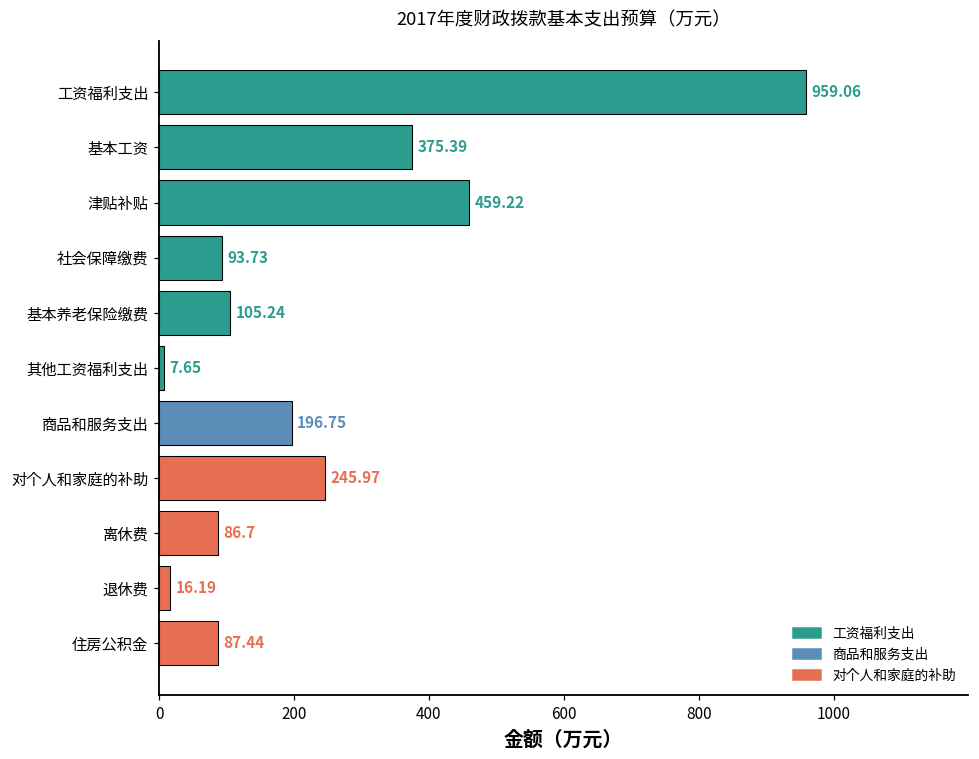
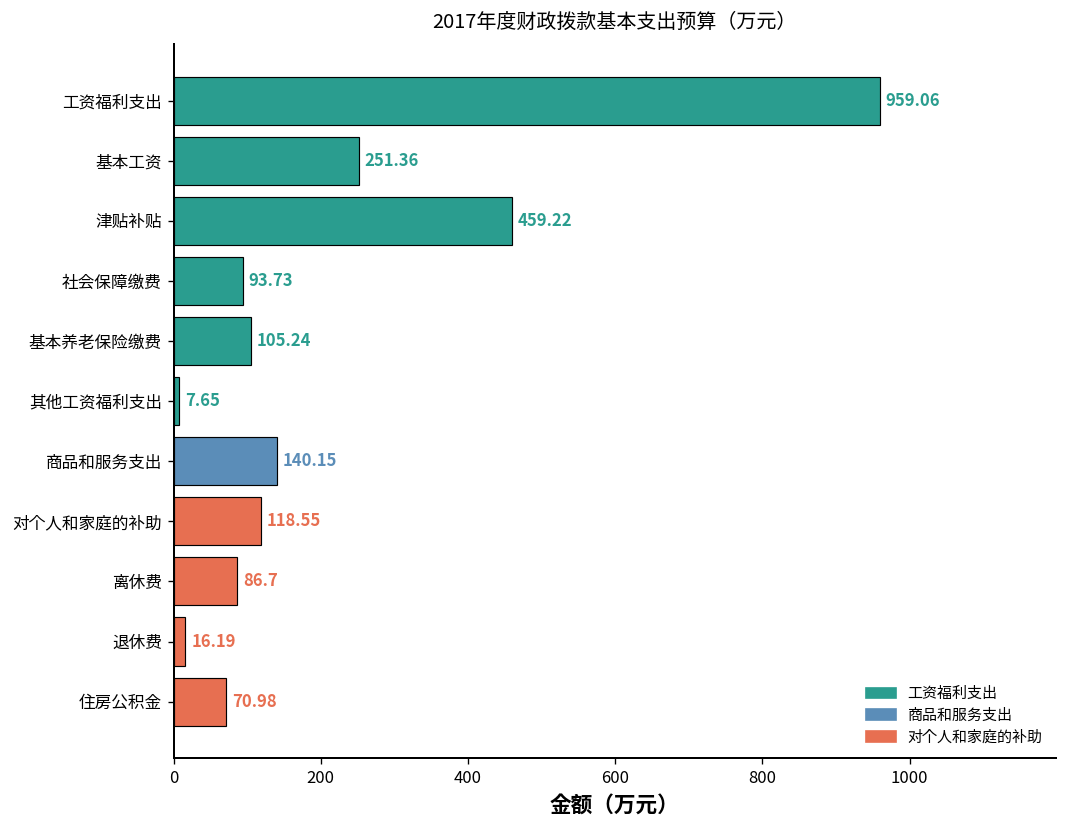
基本工资: 375.39 -> 251.36
商品和服务支出: 196.75 -> 140.15
对个人和家庭的补助: 245.97 -> 118.55
住房公积金: 87.44 -> 70.98
